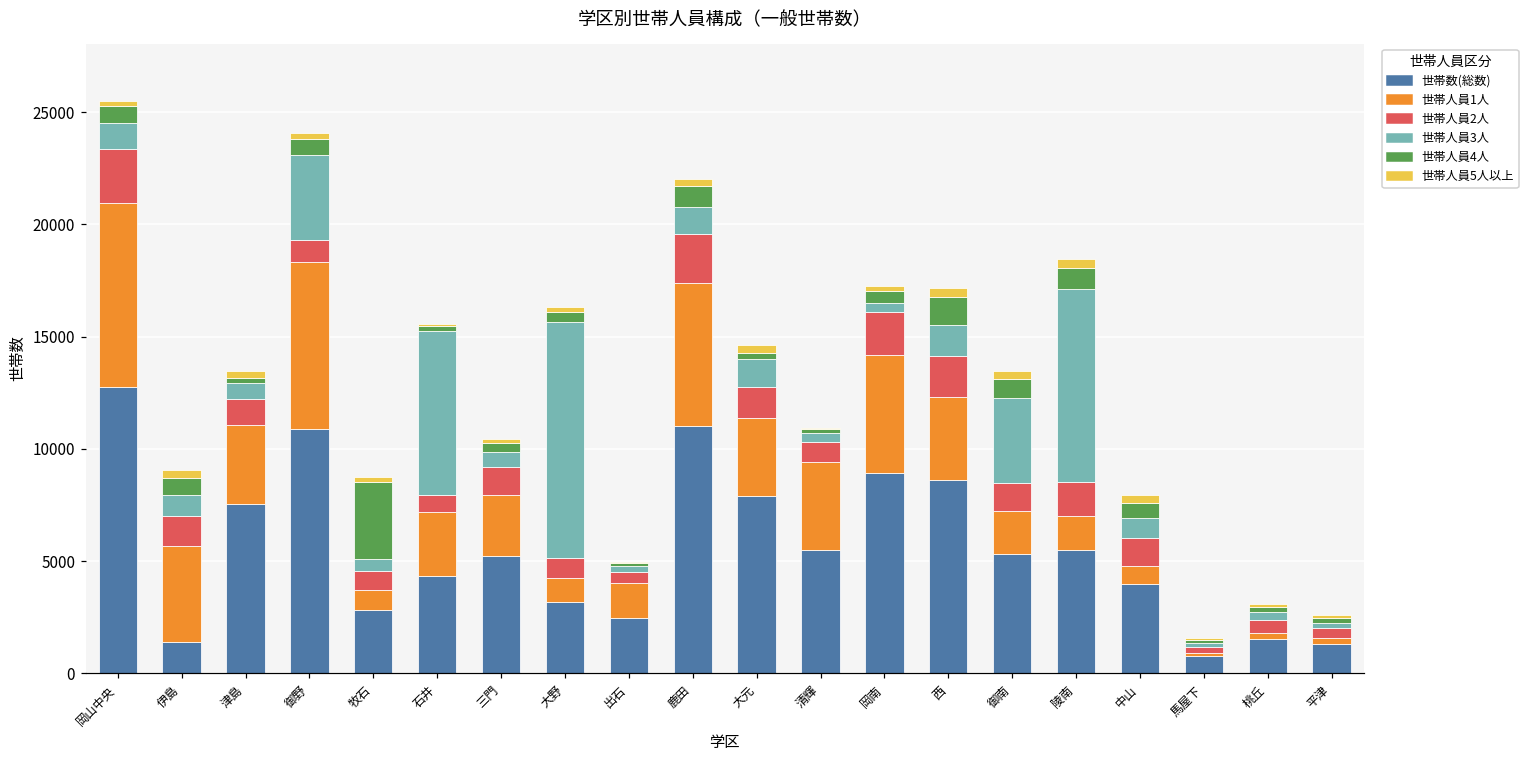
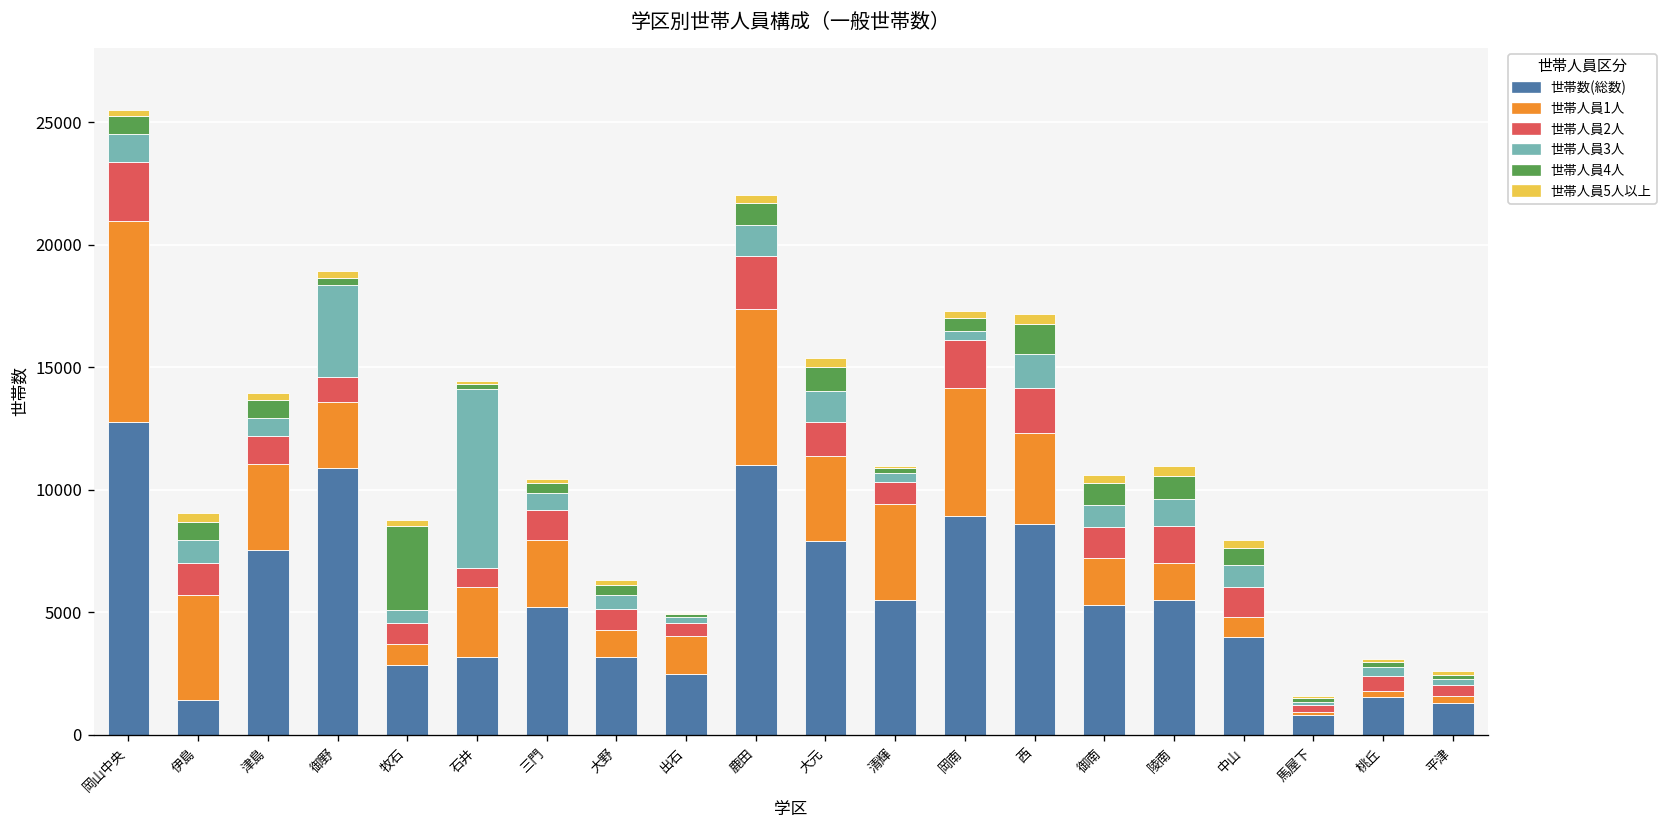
世帯人員4人, 津島: 200 -> 700
世帯人員1人, 御野: 7400 -> 2700
世帯人員4人, 御野: 700 -> 300
世帯数(総数), 石井: 4300 -> 3200
世帯人員3人, 大野: 10500 -> 600
世帯人員4人, 大元: 300 -> 1000
世帯人員3人, 御南: 3800 -> 900
世帯人員3人, 陵南: 8600 -> 1100
